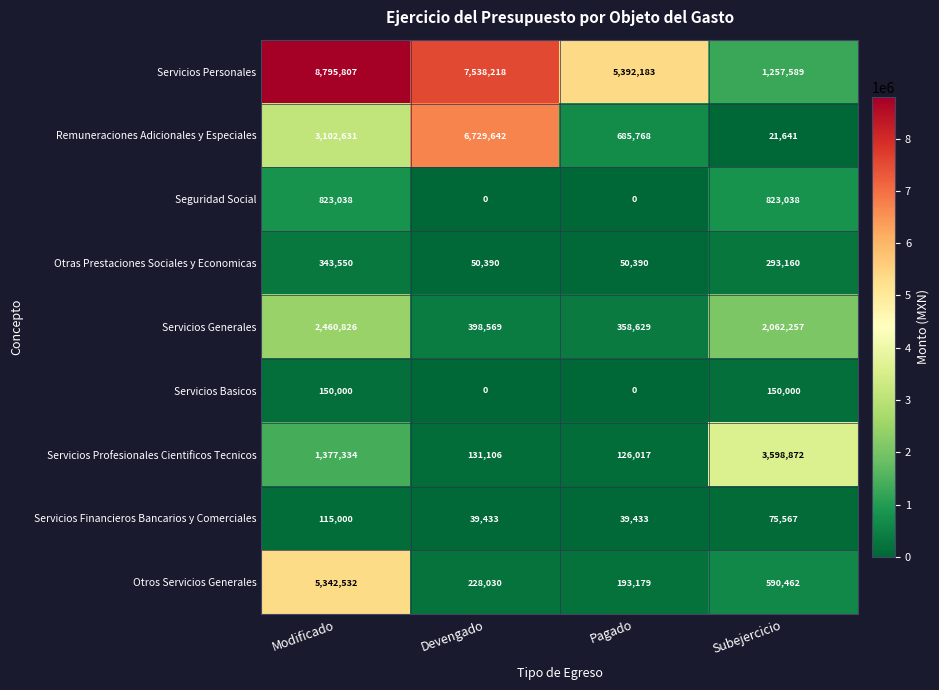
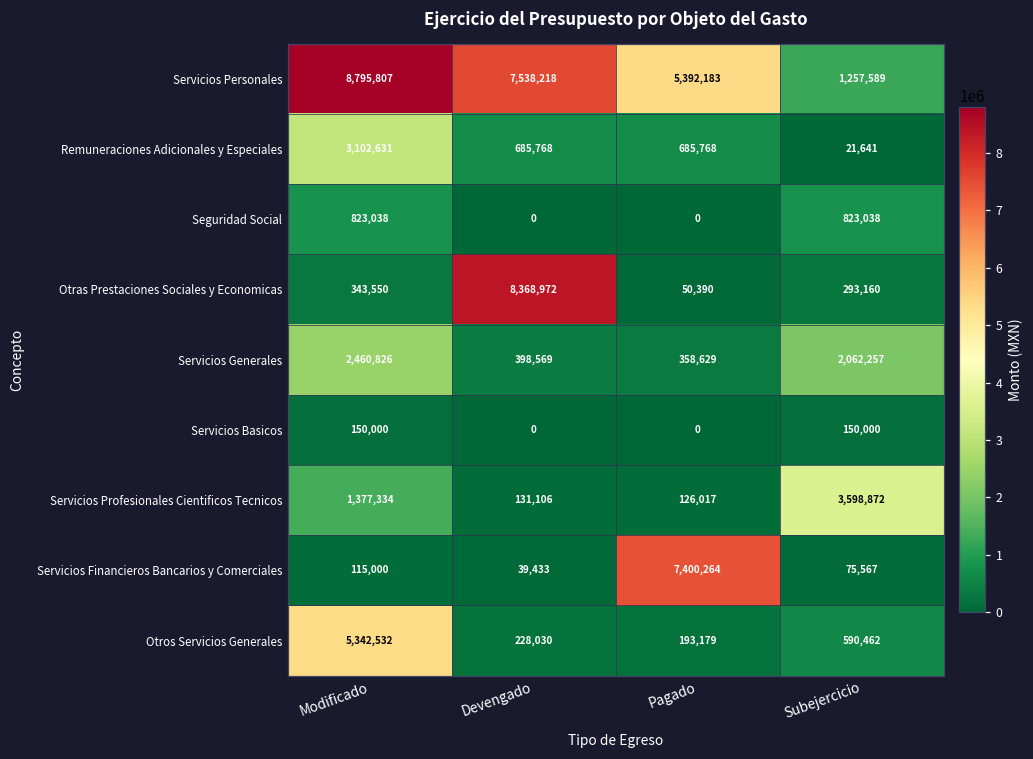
Remuneraciones Adicionales y Especiales, Devengado: 6,729,642 -> 685,768
Otras Prestaciones Sociales y Economicas, Devengado: 50,390 -> 8,368,972
Servicios Financieros Bancarios y Comerciales, Pagado: 39,433 -> 7,400,264
